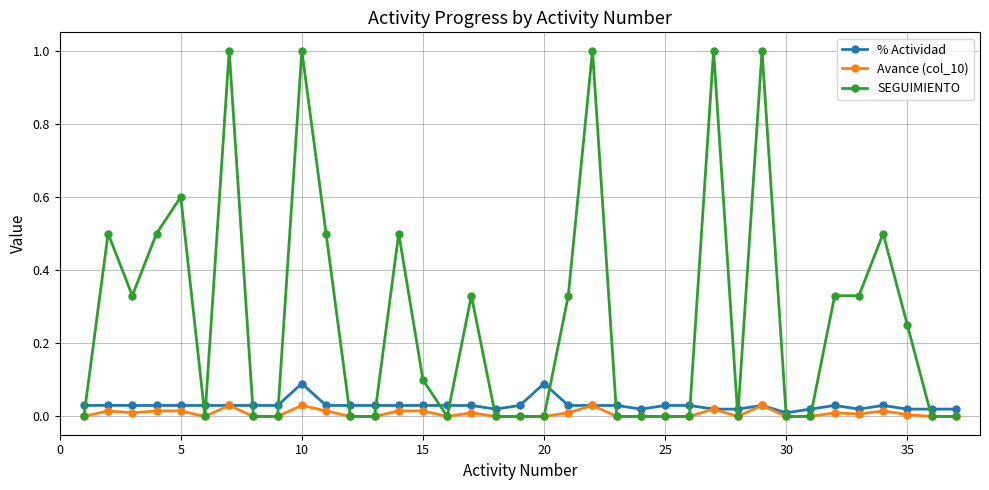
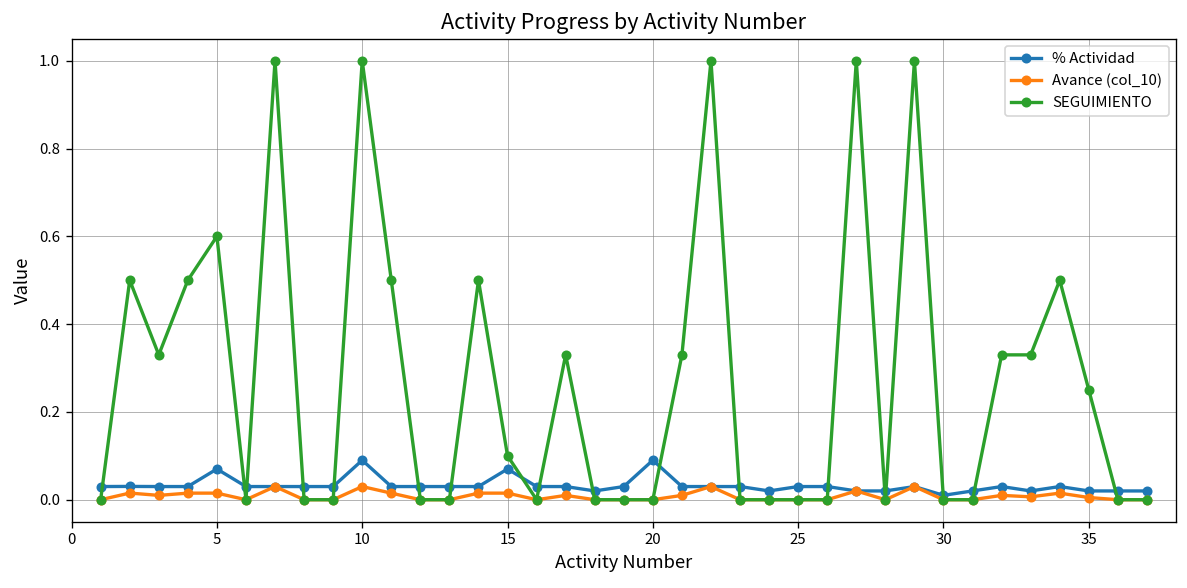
% Actividad, 5: 0.03 -> 0.07
% Actividad, 15: 0.03 -> 0.07
